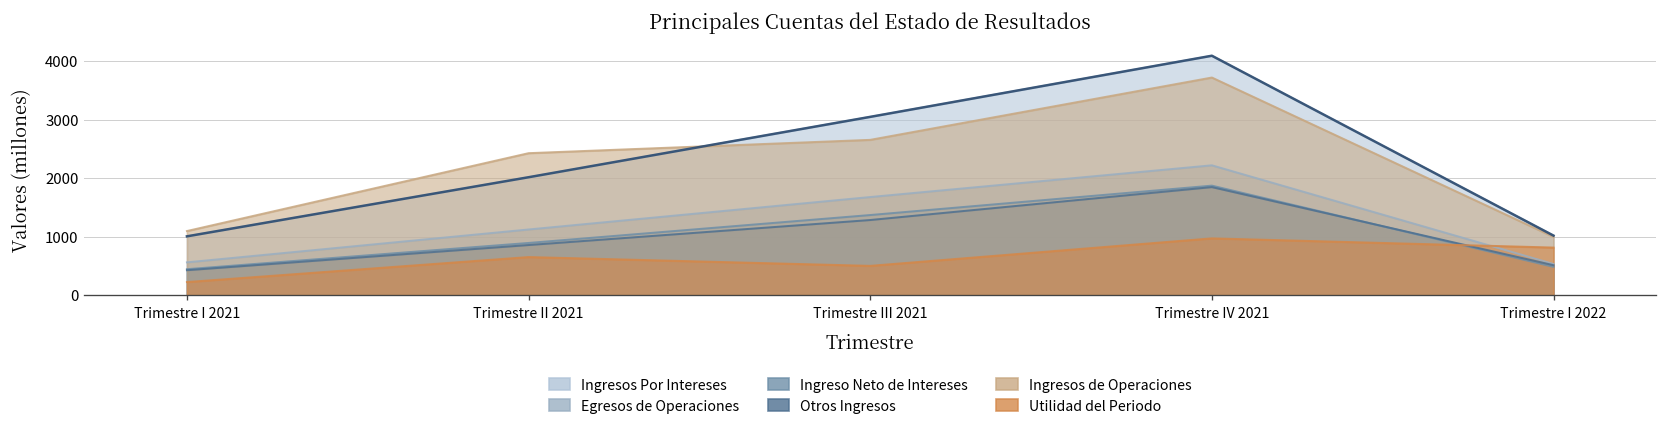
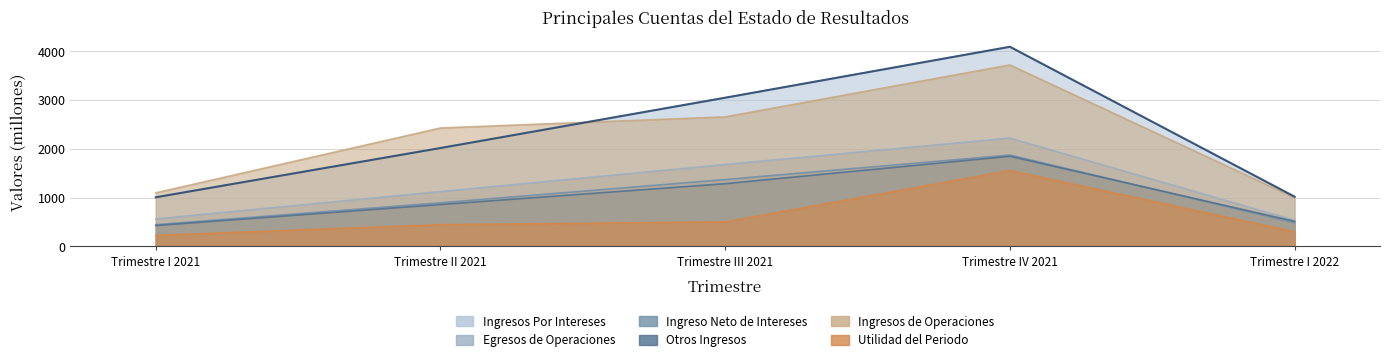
Utilidad del Periodo, Trimestre II 2021: 700 -> 400
Utilidad del Periodo, Trimestre IV 2021: 1000 -> 1600
Utilidad del Periodo, Trimestre I 2022: 800 -> 300
